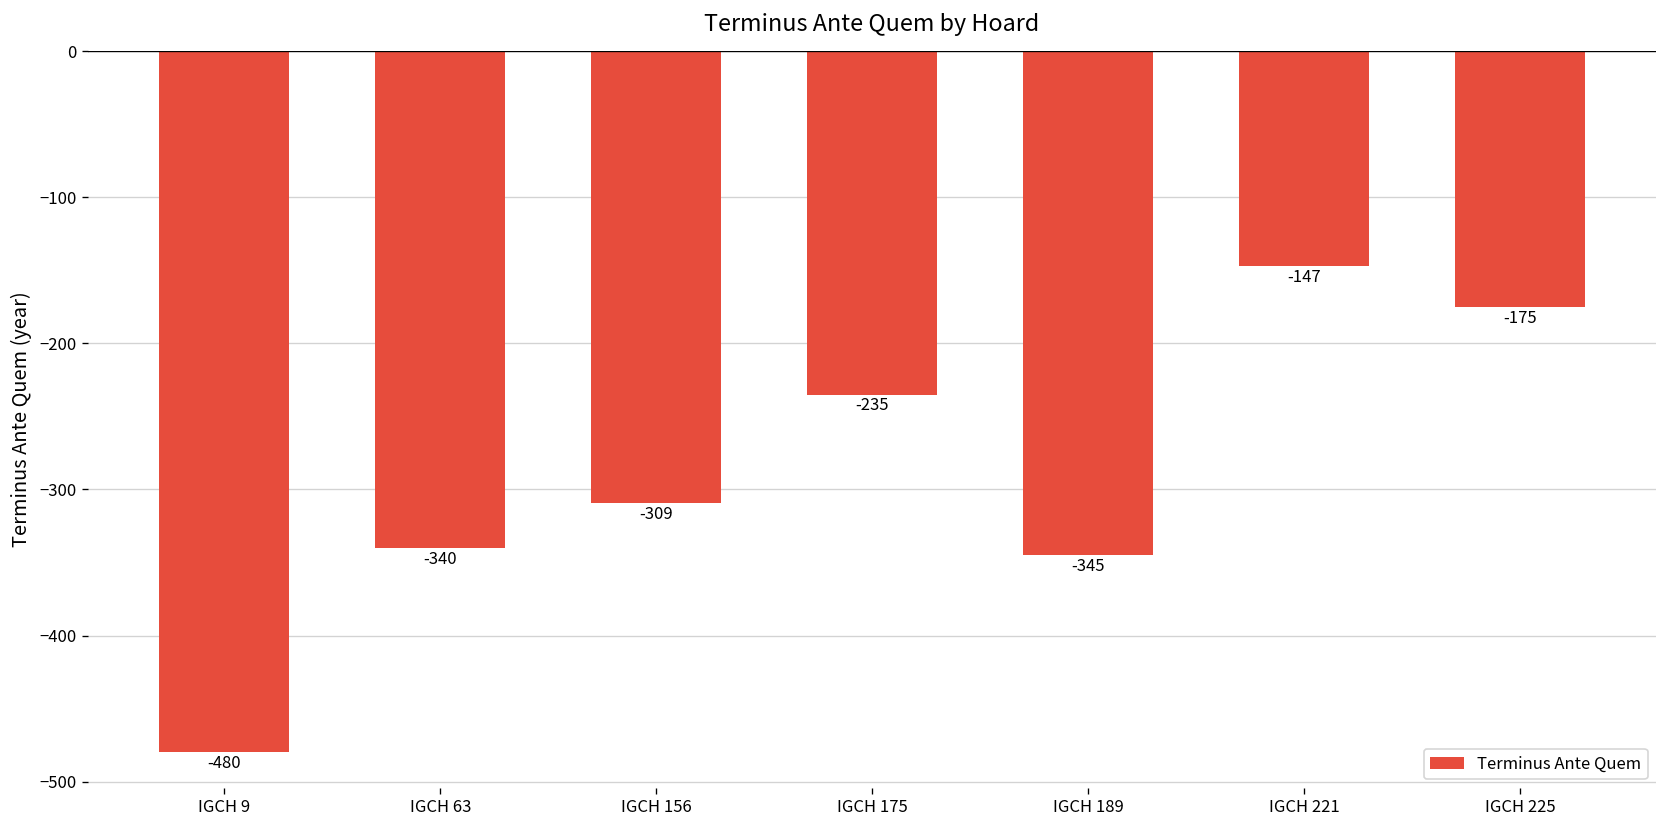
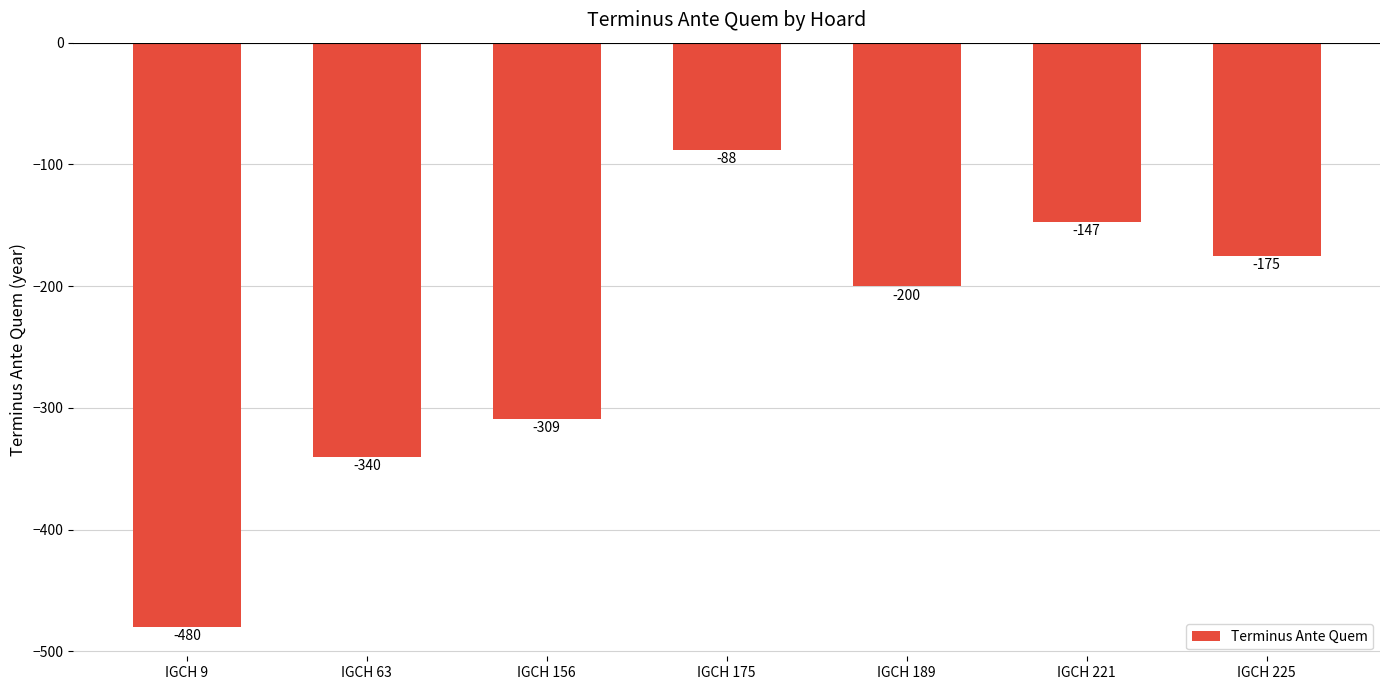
IGCH 175: -235 -> -88
IGCH 189: -345 -> -200
